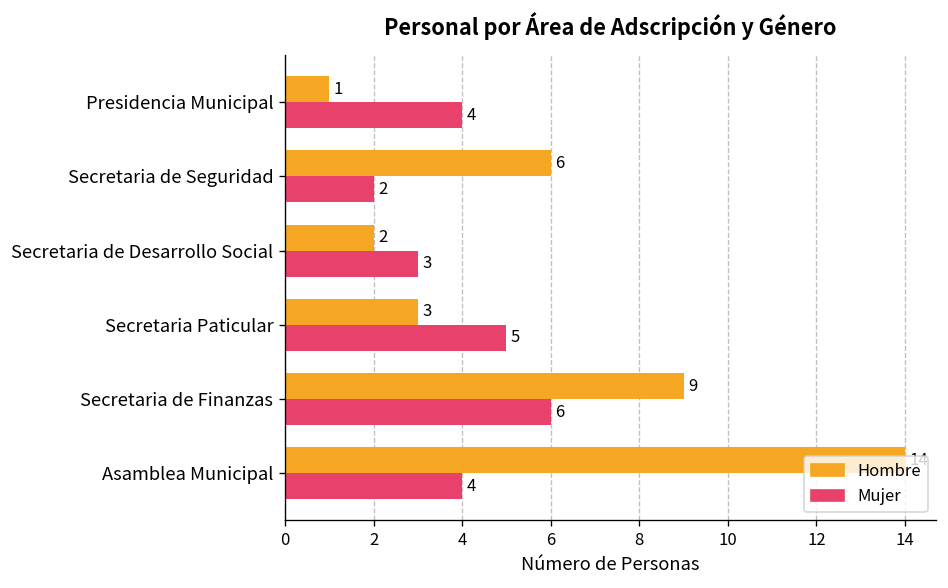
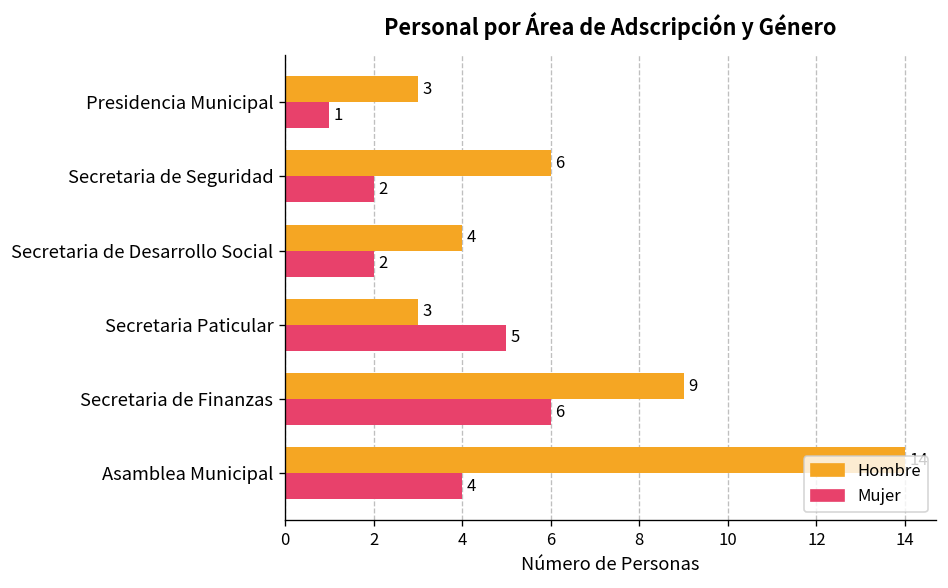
Hombre, Presidencia Municipal: 1 -> 3
Mujer, Presidencia Municipal: 4 -> 1
Hombre, Secretaria de Desarrollo Social: 2 -> 4
Mujer, Secretaria de Desarrollo Social: 3 -> 2
